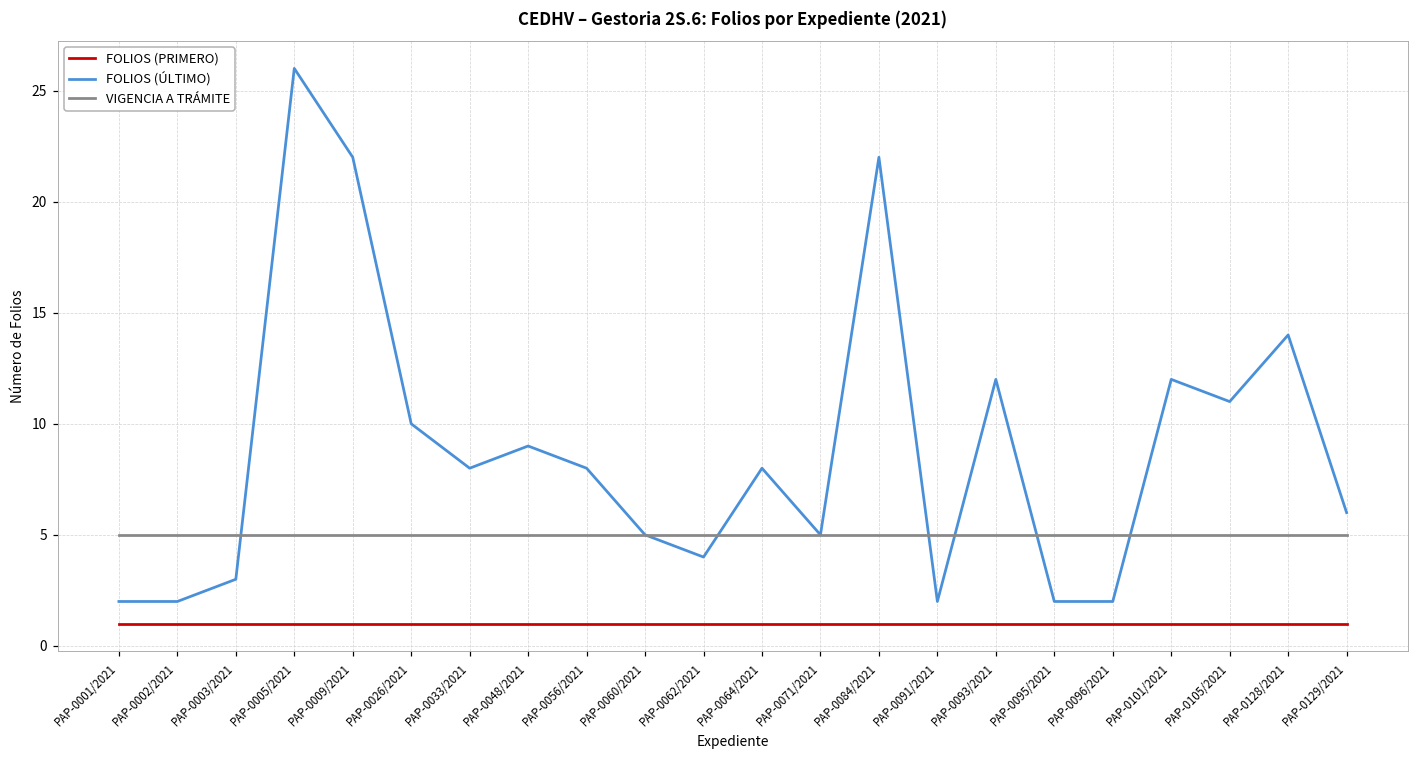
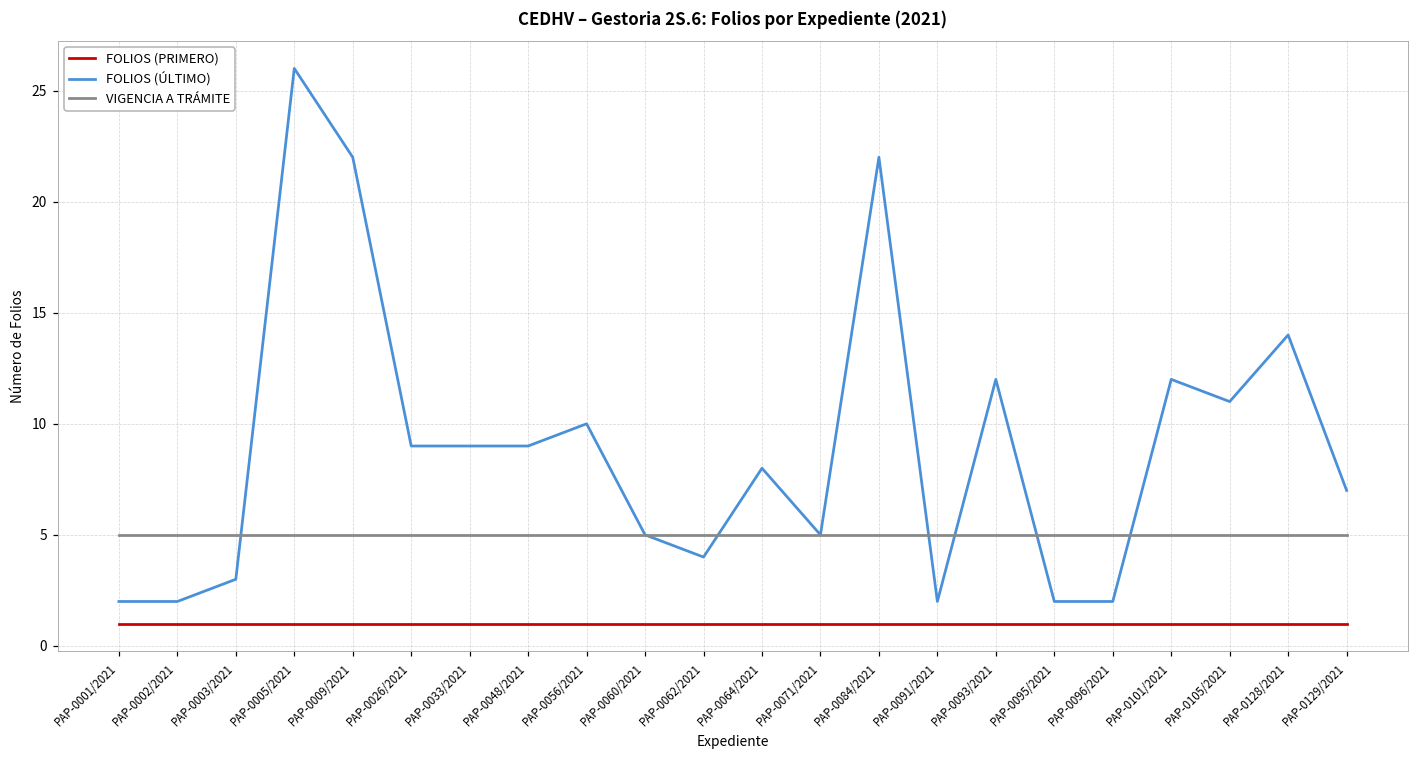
FOLIOS (ÚLTIMO), PAP-0026/2021: 10 -> 9
FOLIOS (ÚLTIMO), PAP-0033/2021: 8 -> 9
FOLIOS (ÚLTIMO), PAP-0056/2021: 8 -> 10
FOLIOS (ÚLTIMO), PAP-0129/2021: 6 -> 7
